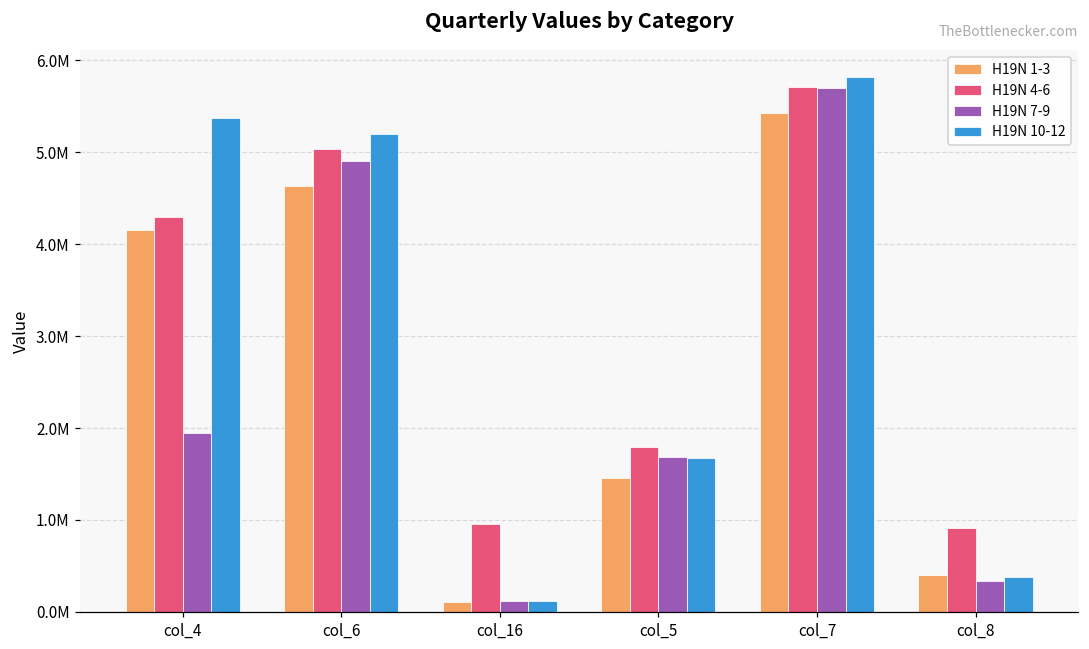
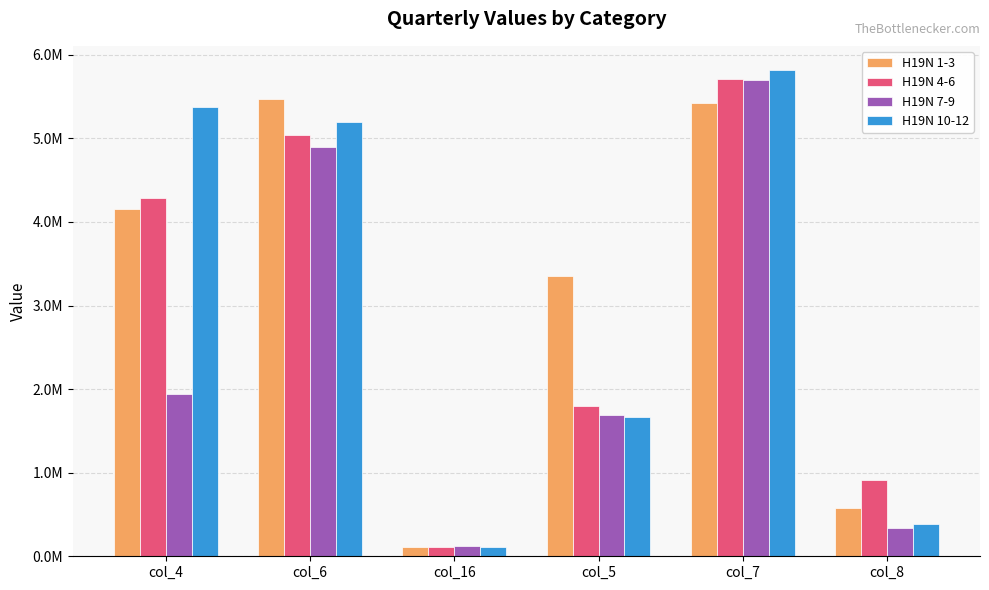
H19N 1-3, col_6: 4600000 -> 5500000
H19N 4-6, col_16: 1000000 -> 100000
H19N 1-3, col_5: 1500000 -> 3400000
H19N 1-3, col_8: 400000 -> 600000
